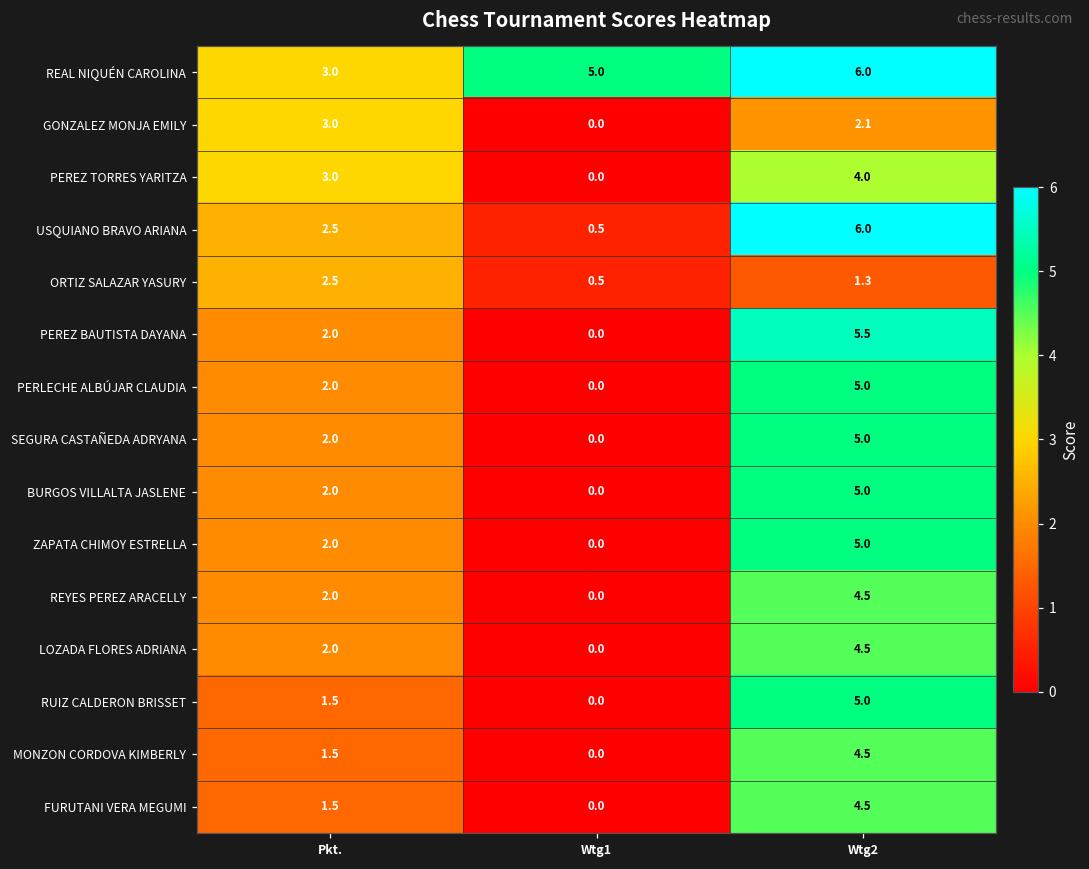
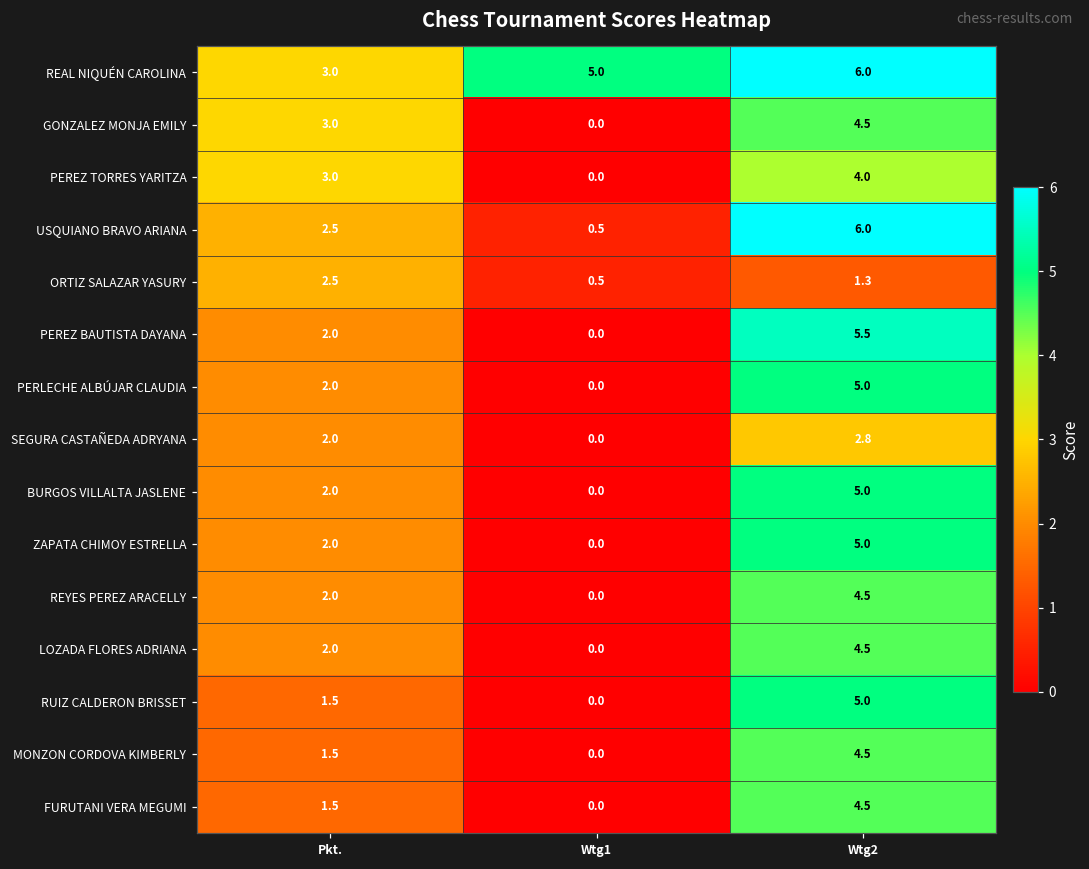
GONZALEZ MONJA EMILY, Wtg2: 2.1 -> 4.5
SEGURA CASTAÑEDA ADRYANA, Wtg2: 5.0 -> 2.8
